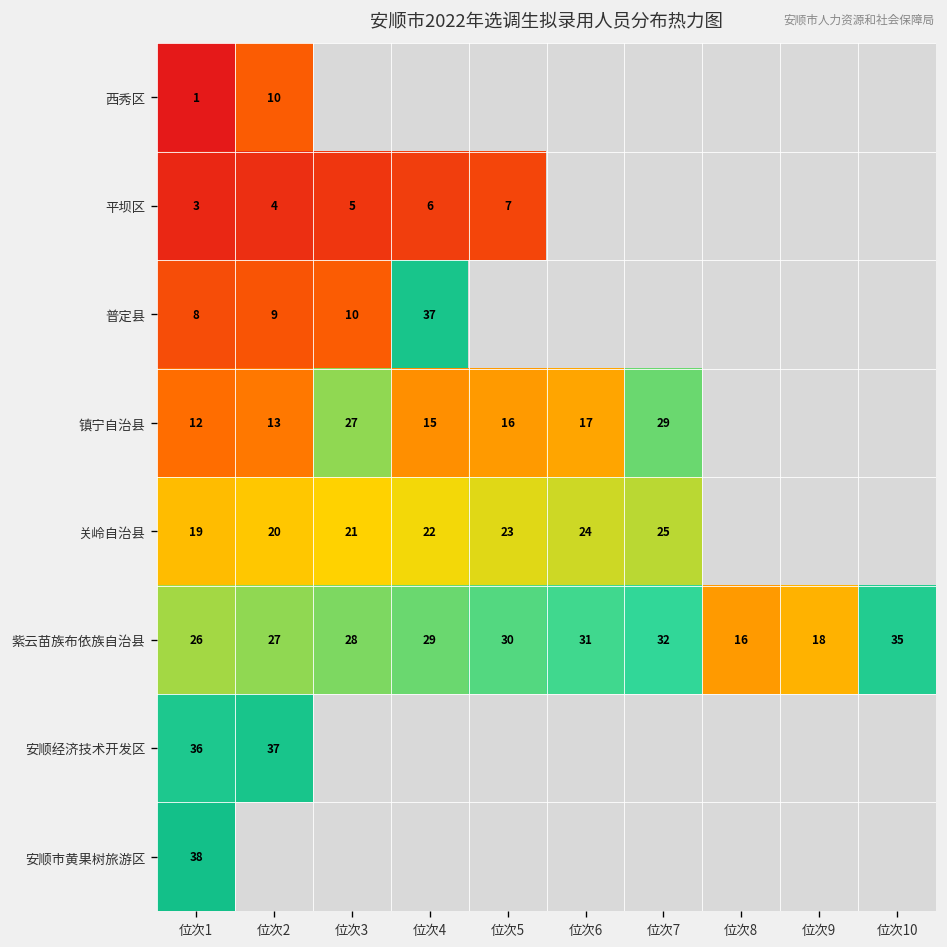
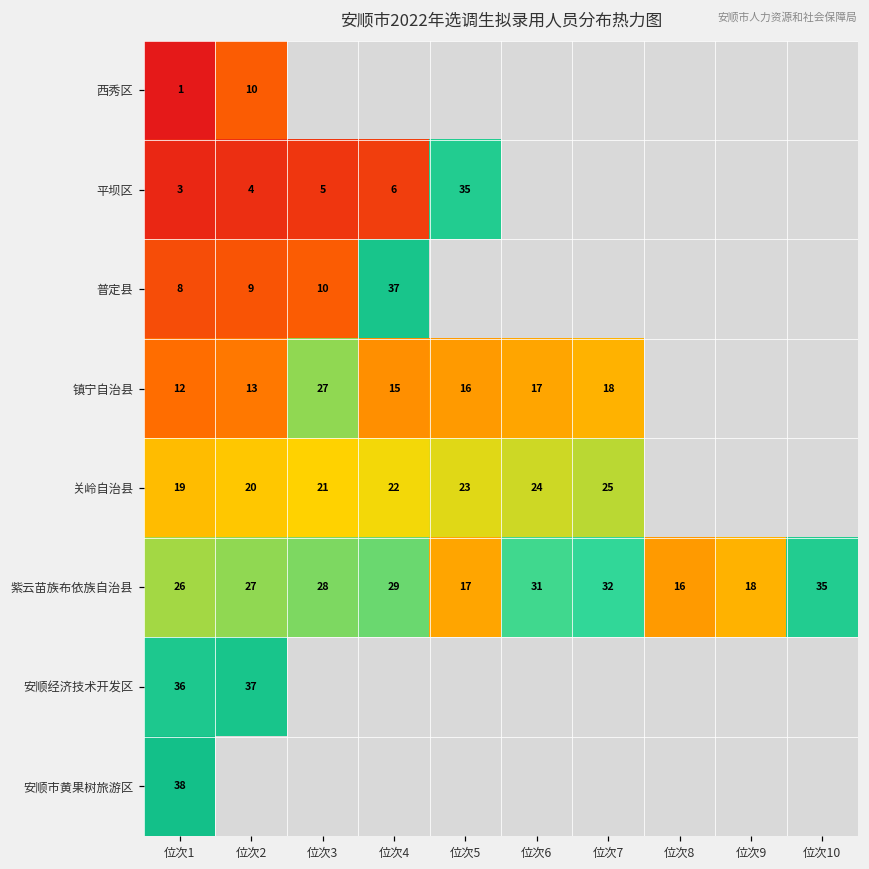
平坝区, 位次5: 7 -> 35
镇宁自治县, 位次7: 29 -> 18
紫云苗族布依族自治县, 位次5: 30 -> 17
